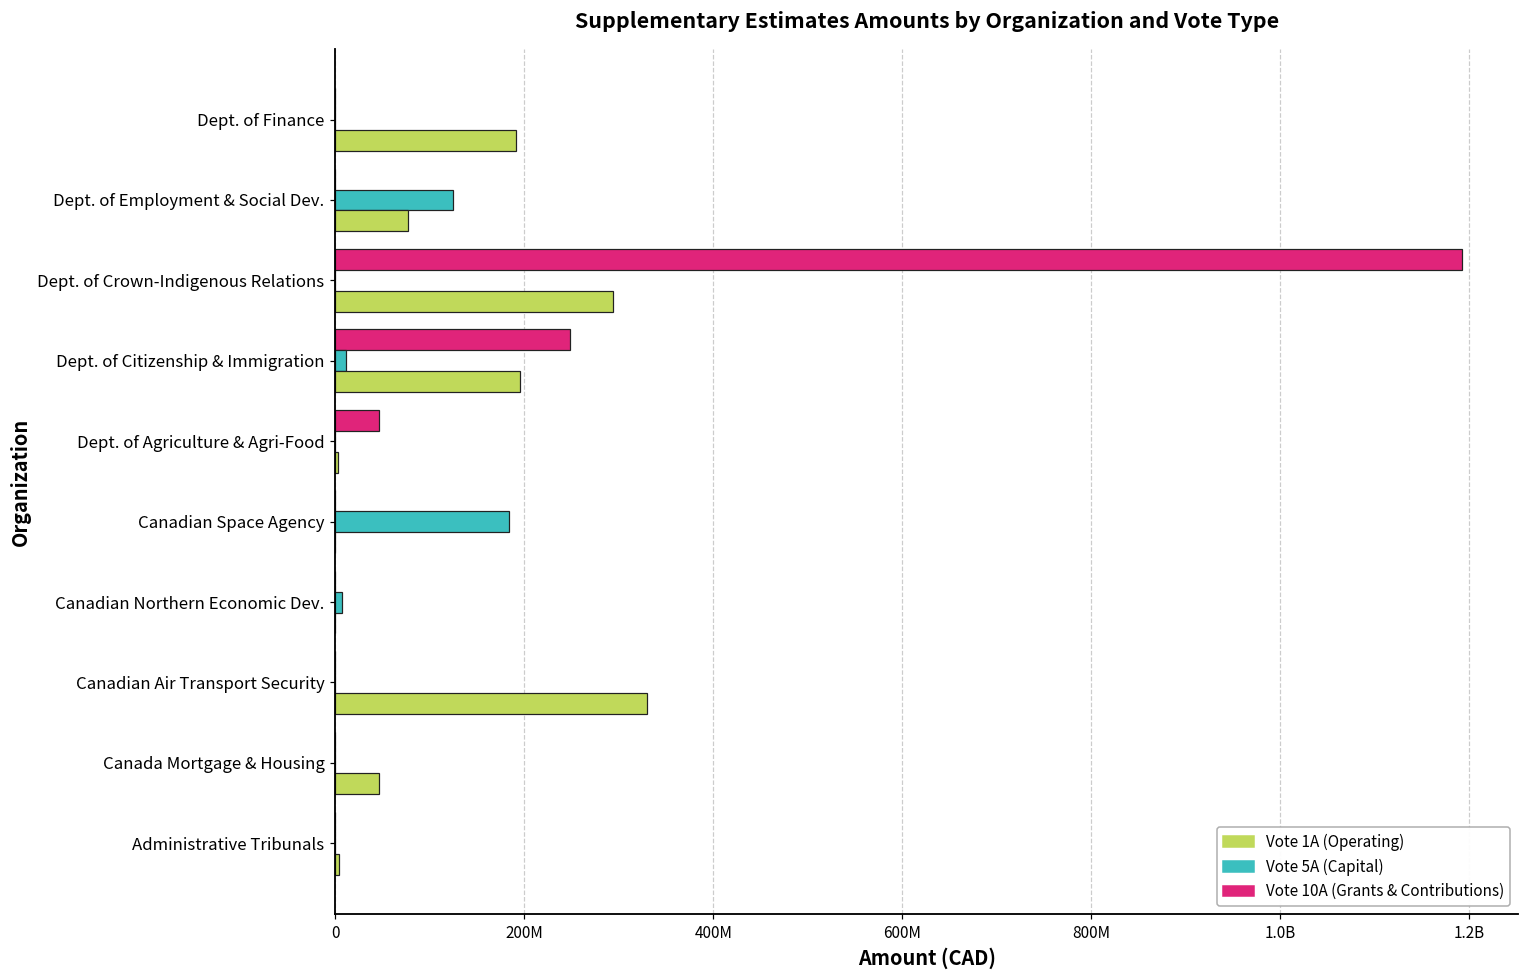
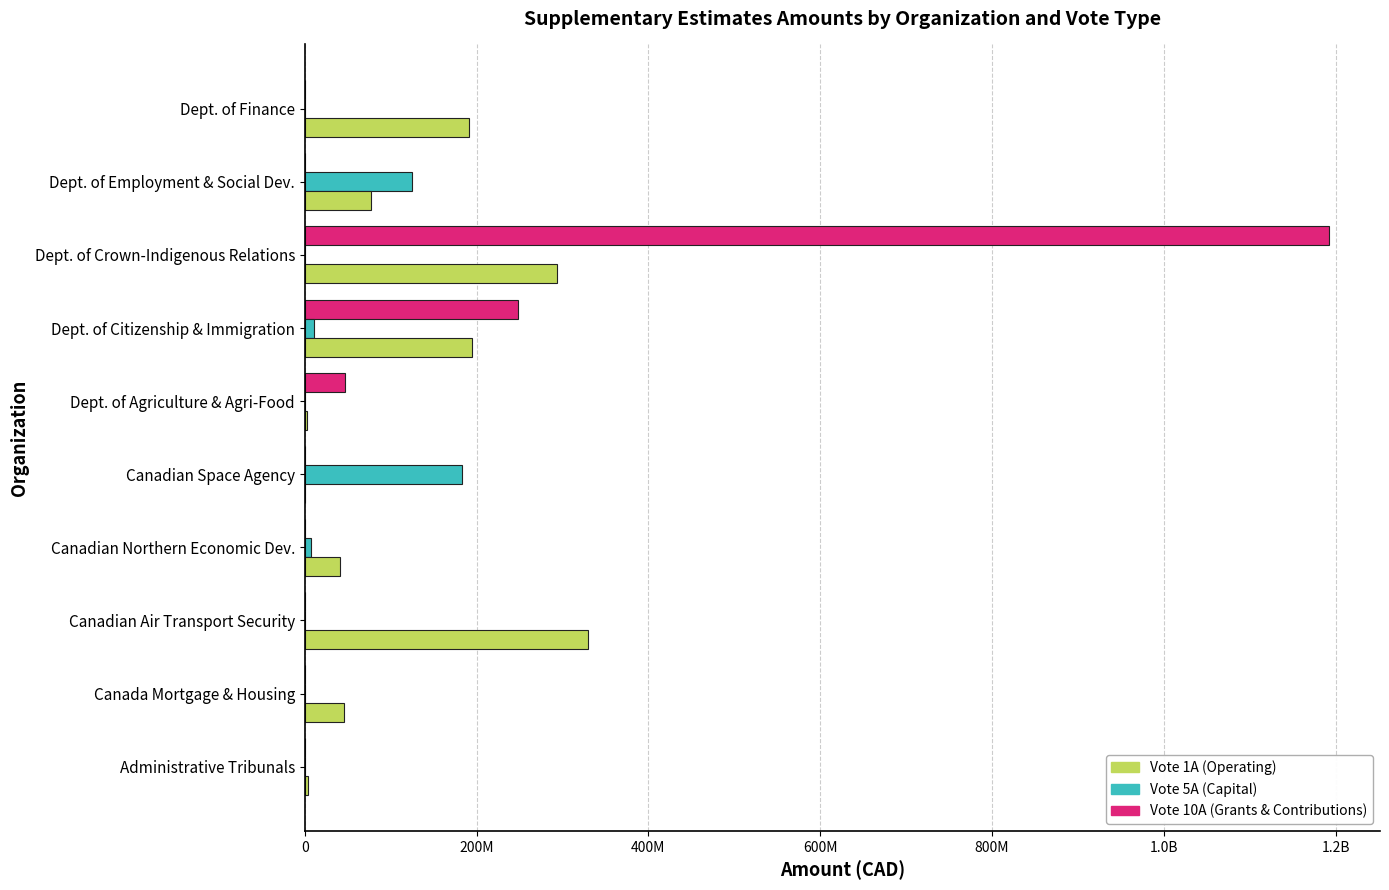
Vote 1A (Operating), Canadian Northern Economic Dev.: 0 -> 40000000
